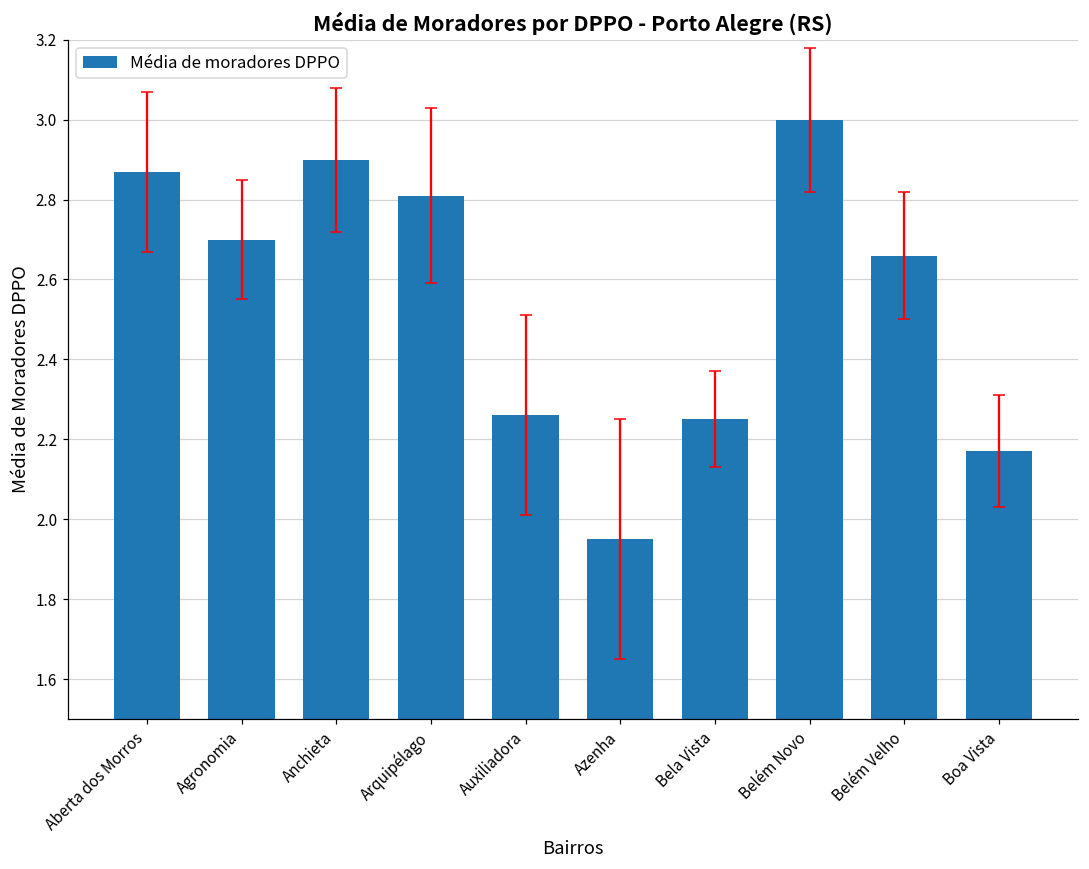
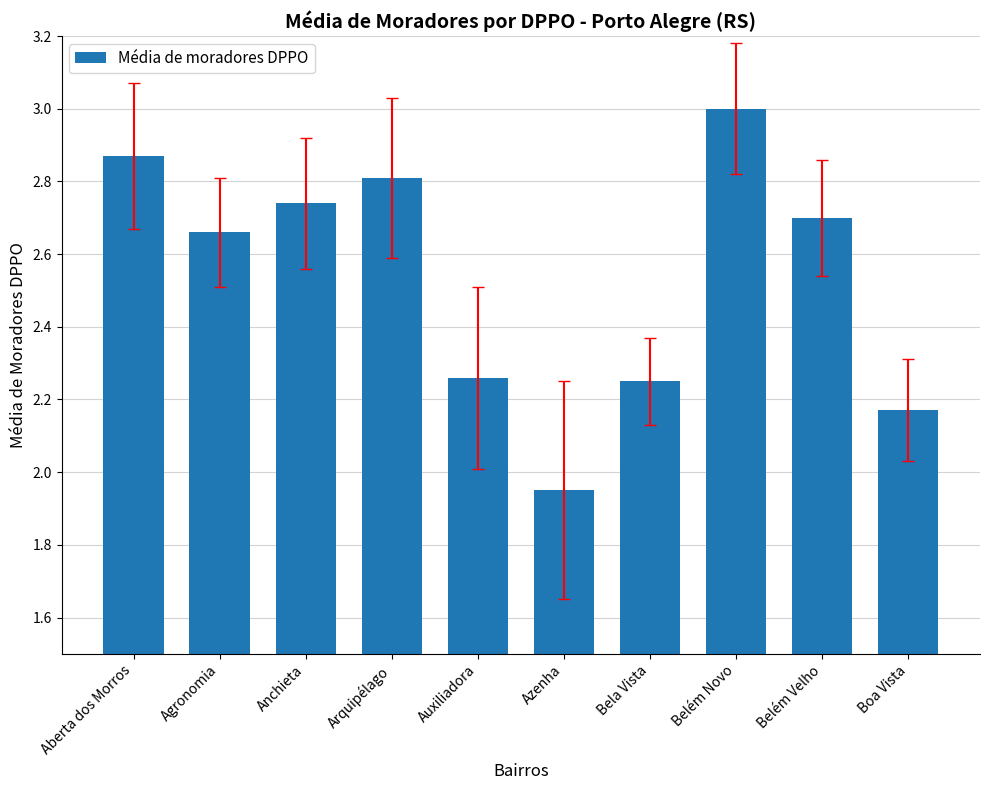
Média de moradores DPPO, Agronomia: 2.70 -> 2.66
Média de moradores DPPO, Anchieta: 2.90 -> 2.74
Média de moradores DPPO, Belém Velho: 2.66 -> 2.70
